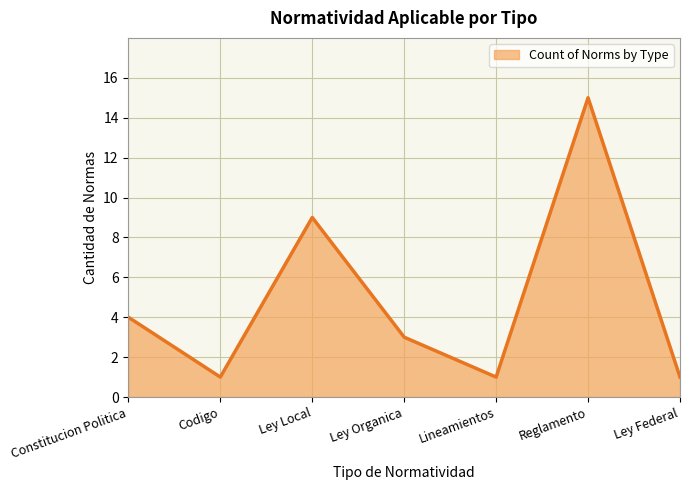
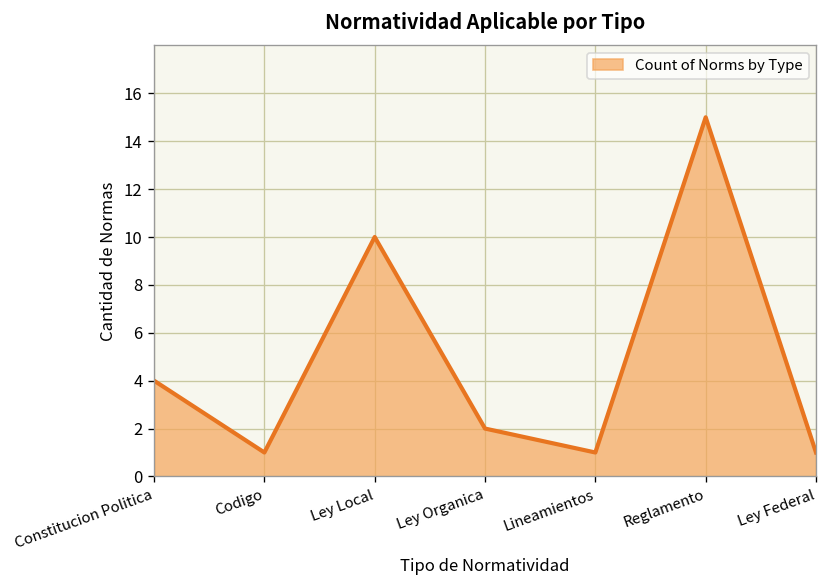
Ley Local: 9 -> 10
Ley Organica: 3 -> 2
